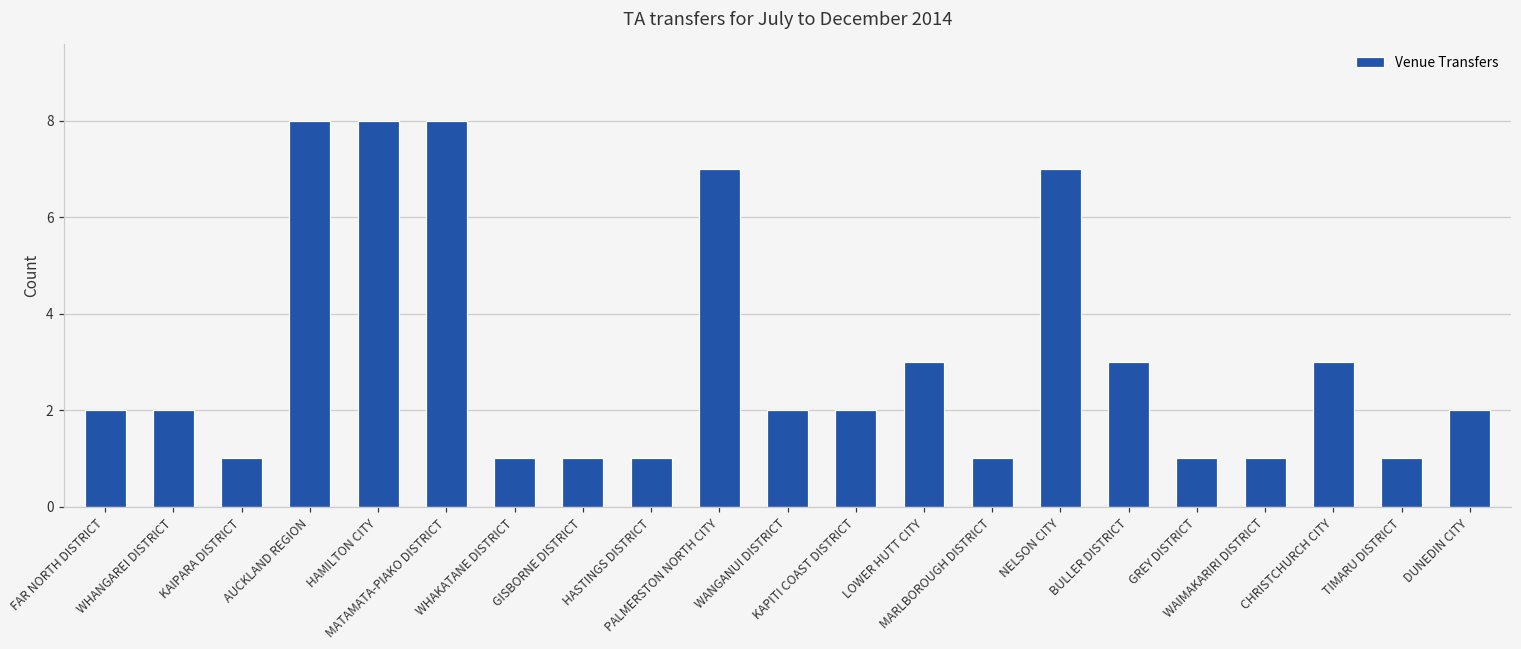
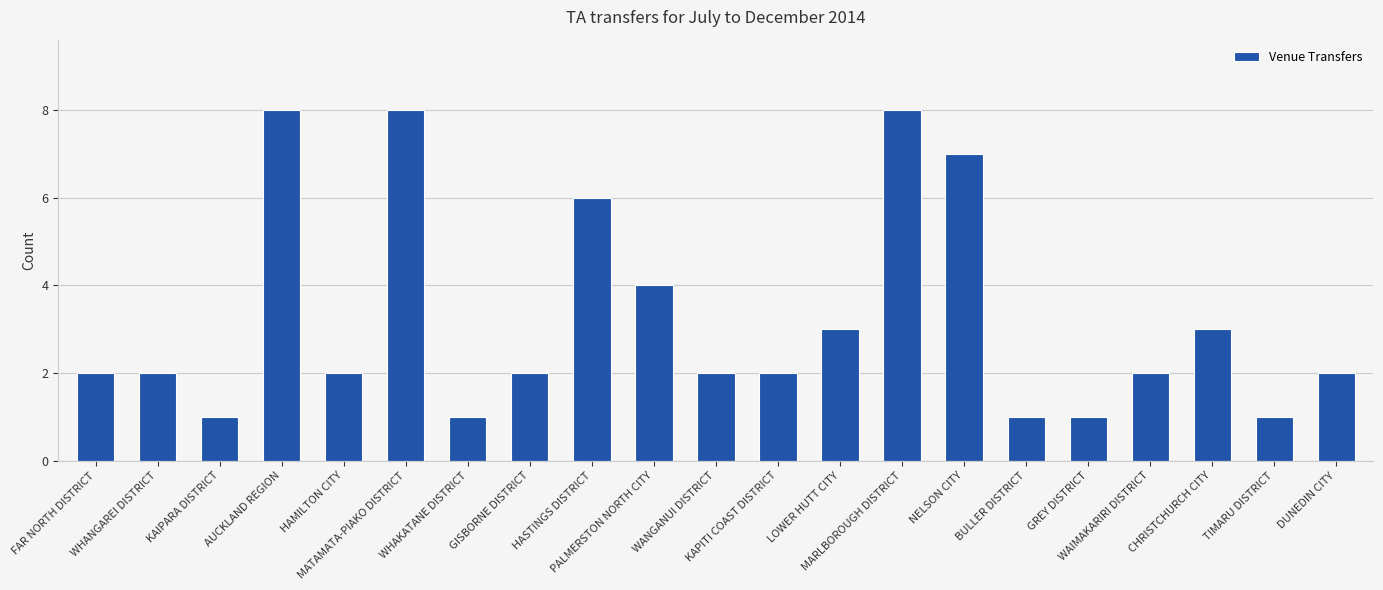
HAMILTON CITY: 8 -> 2
GISBORNE DISTRICT: 1 -> 2
HASTINGS DISTRICT: 1 -> 6
PALMERSTON NORTH CITY: 7 -> 4
MARLBOROUGH DISTRICT: 1 -> 8
BULLER DISTRICT: 3 -> 1
WAIMAKARIRI DISTRICT: 1 -> 2
